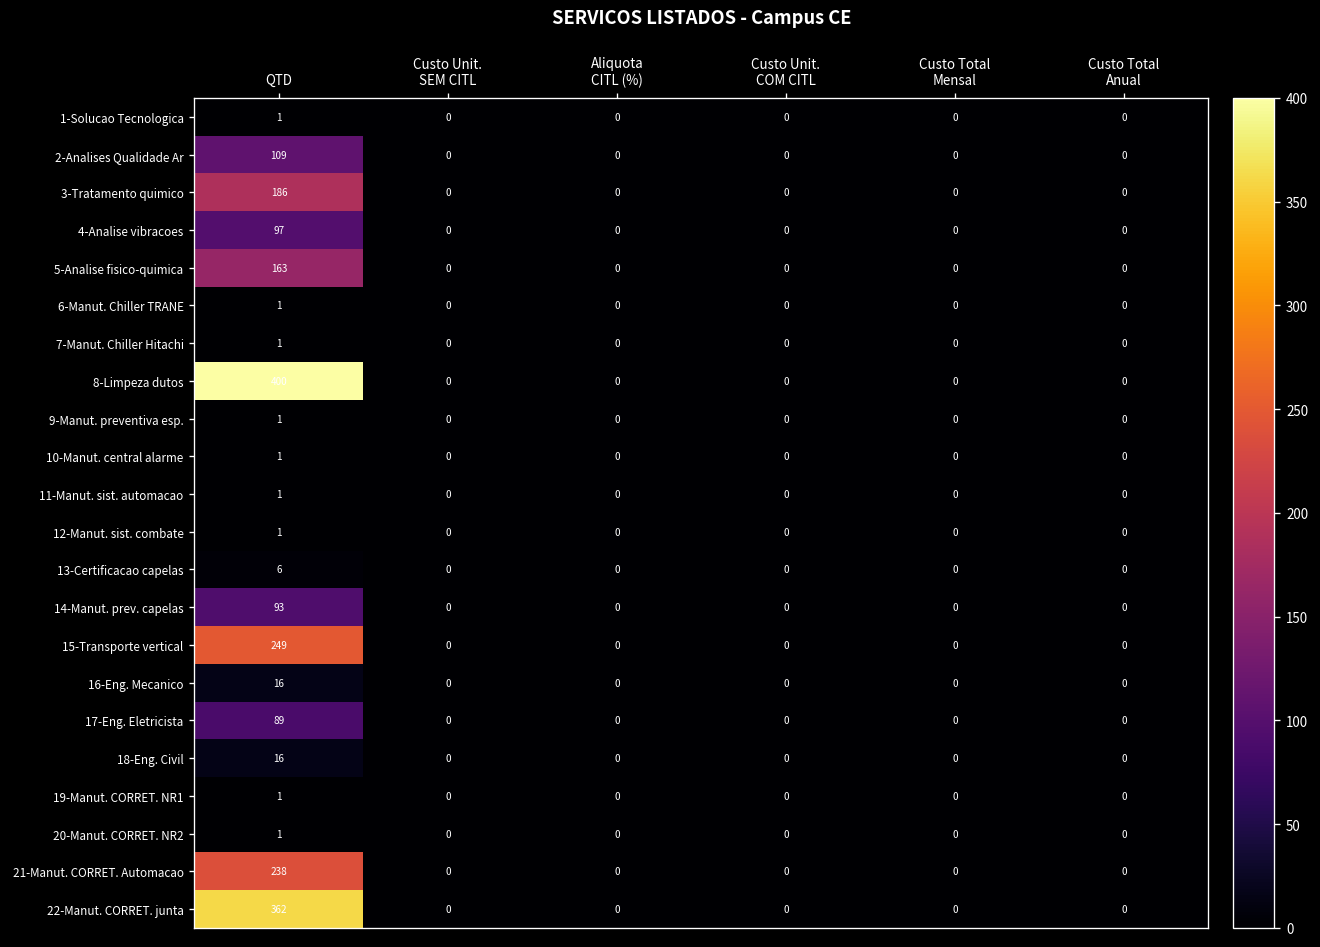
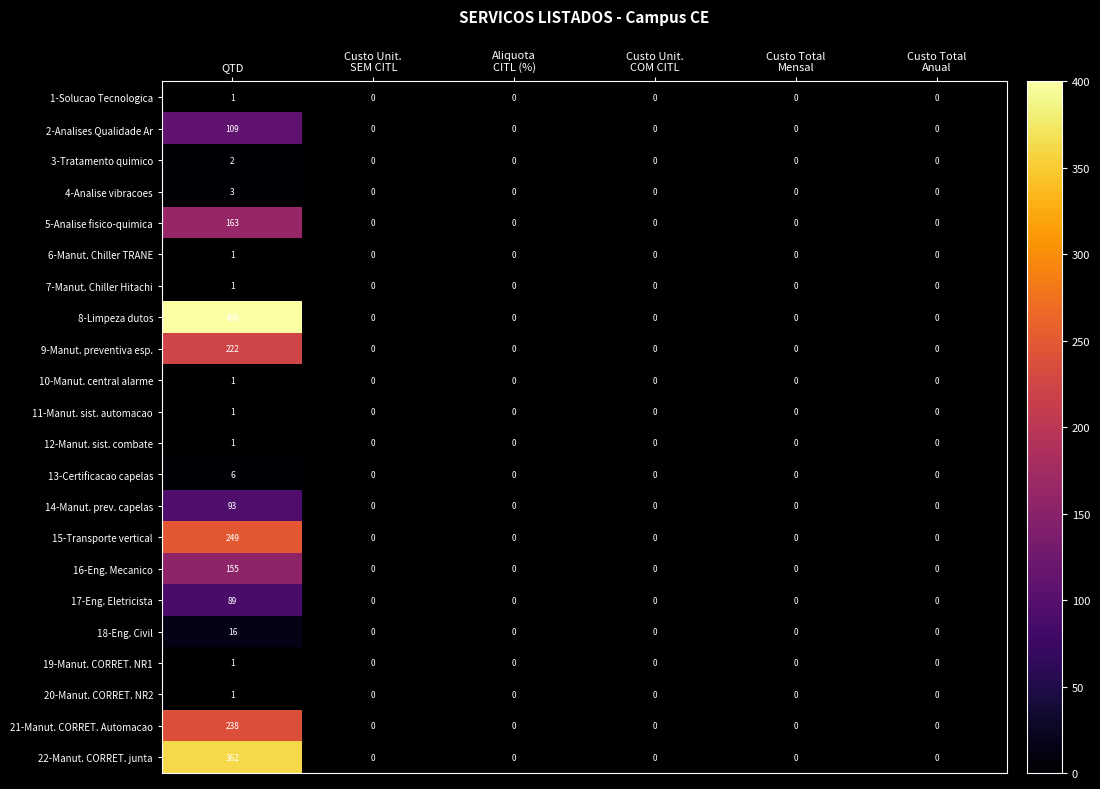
3-Tratamento quimico, QTD: 186 -> 2
4-Analise vibracoes, QTD: 97 -> 3
9-Manut. preventiva esp., QTD: 1 -> 222
16-Eng. Mecanico, QTD: 16 -> 155
